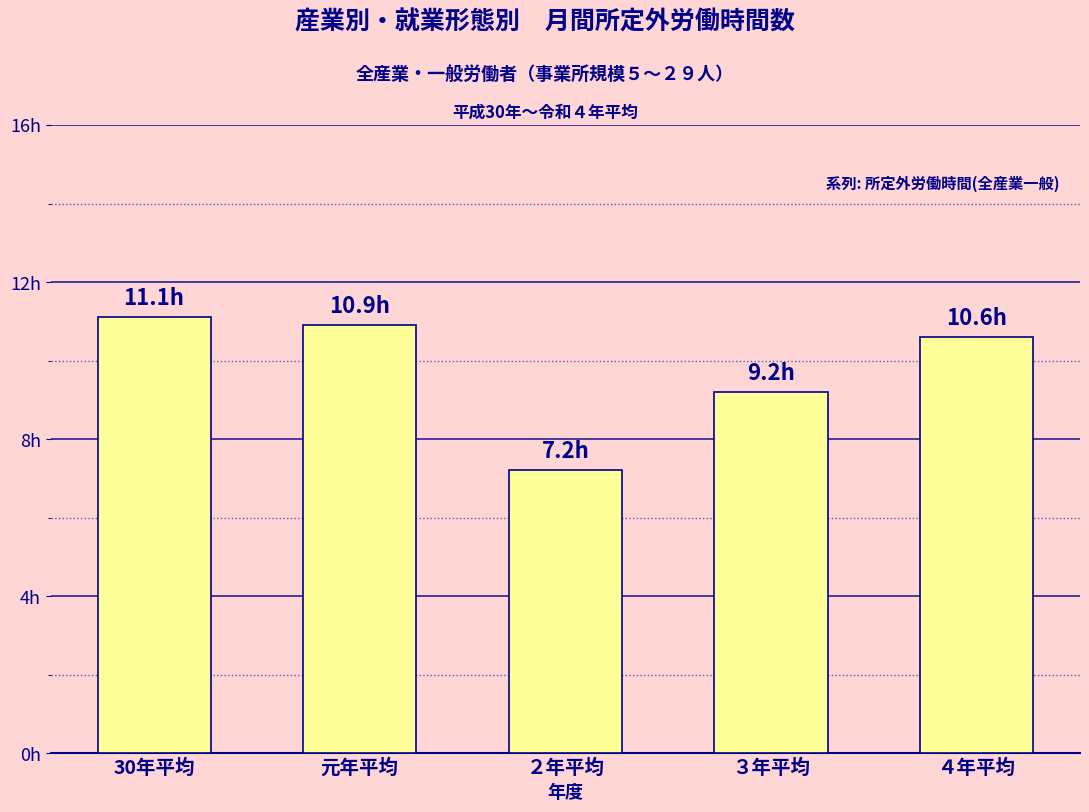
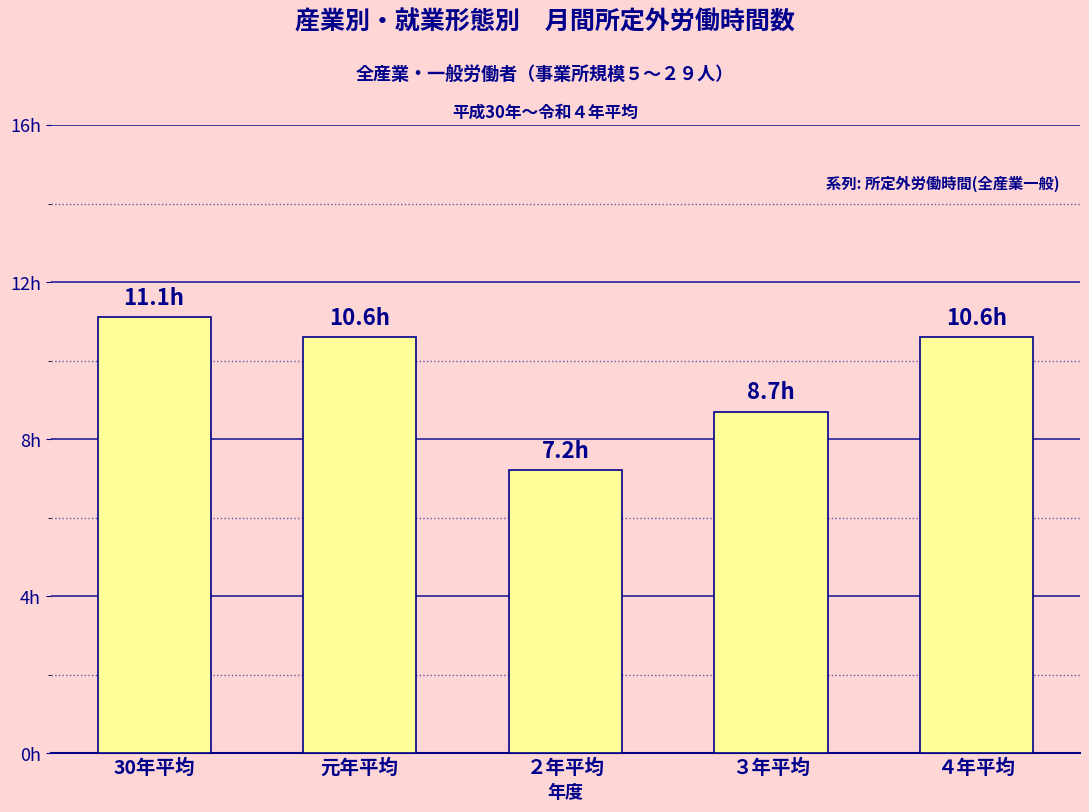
元年平均: 10.9h -> 10.6h
３年平均: 9.2h -> 8.7h
